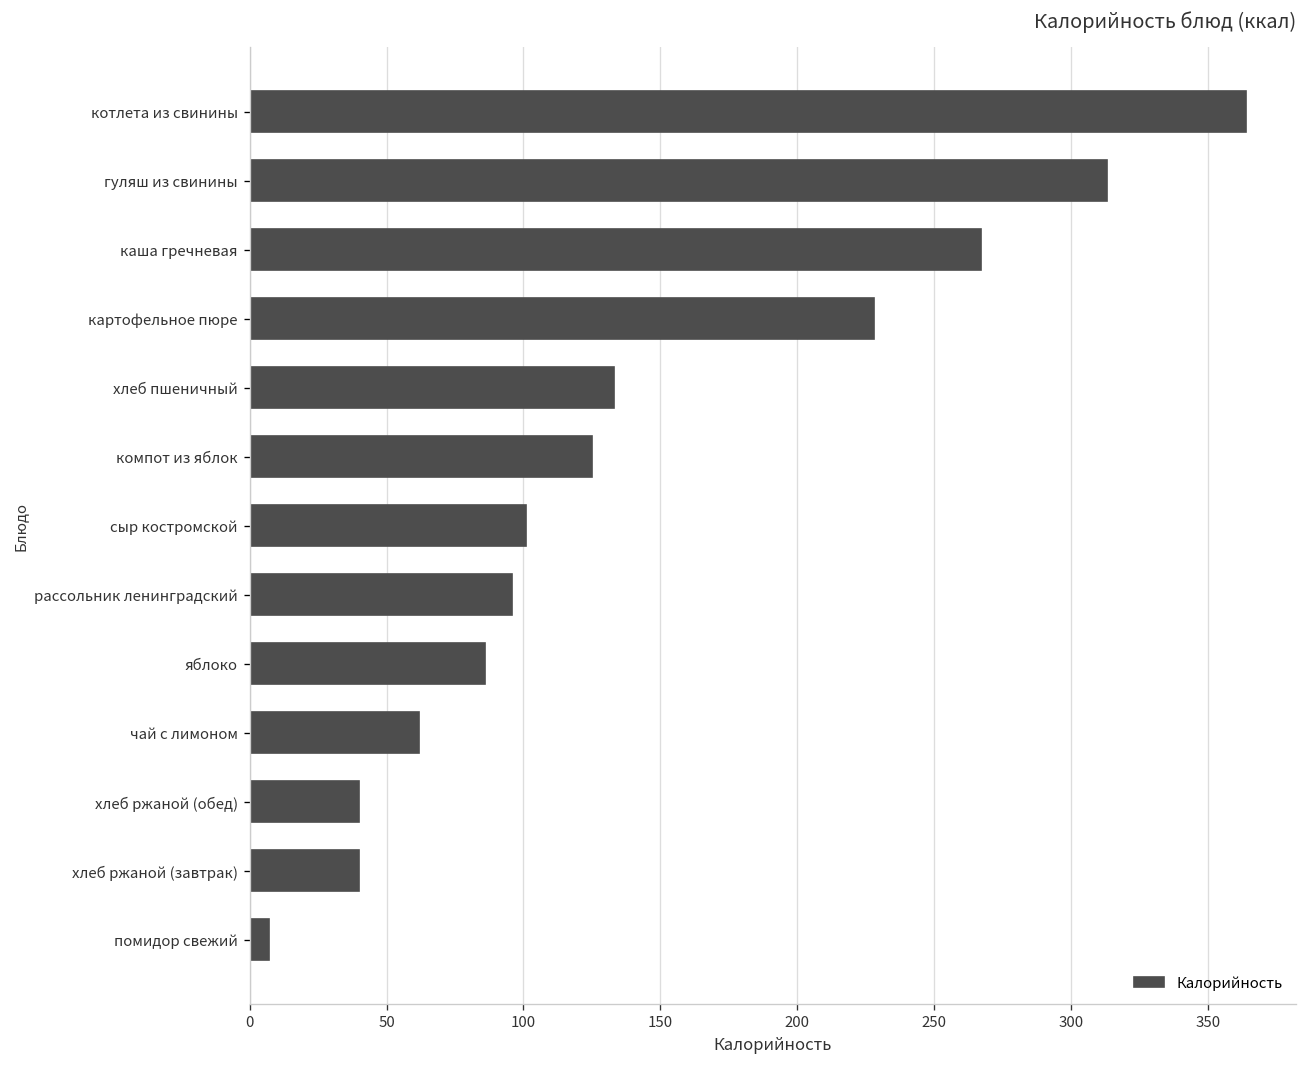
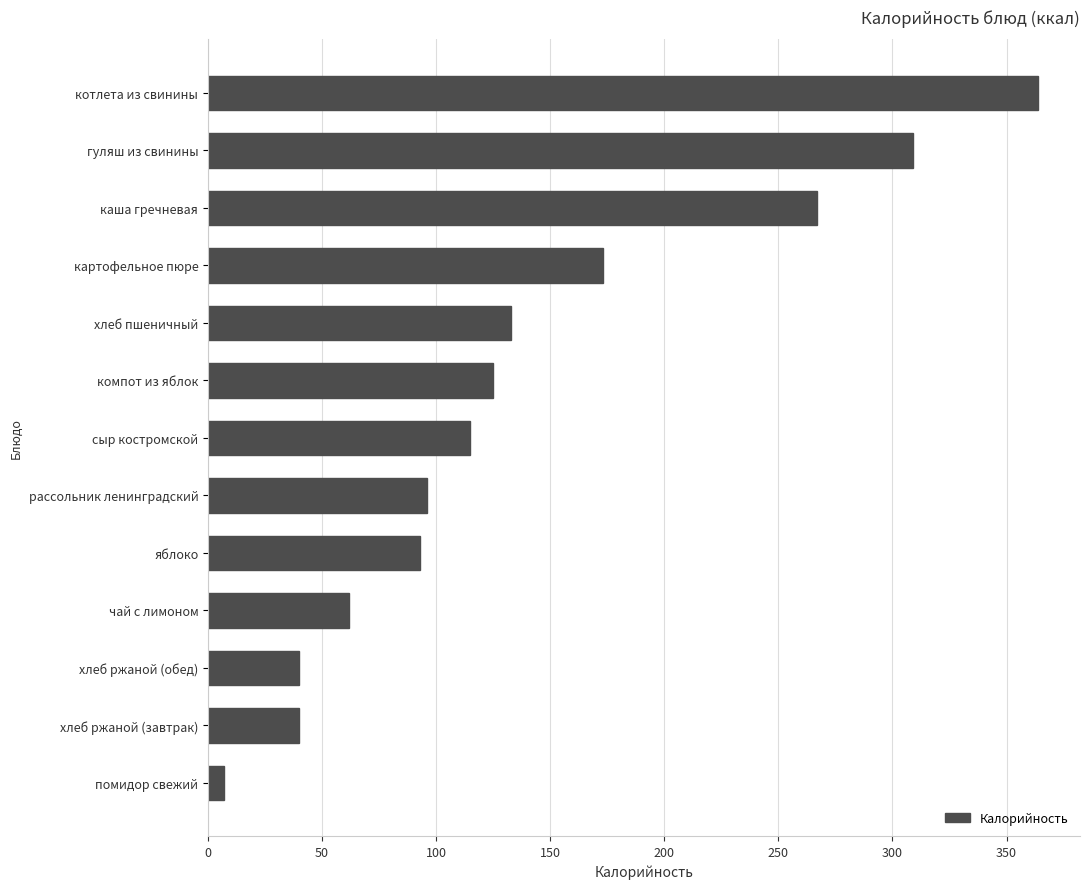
гуляш из свинины: 313 -> 309
картофельное пюре: 228 -> 173
сыр костромской: 101 -> 115
яблоко: 86 -> 93
